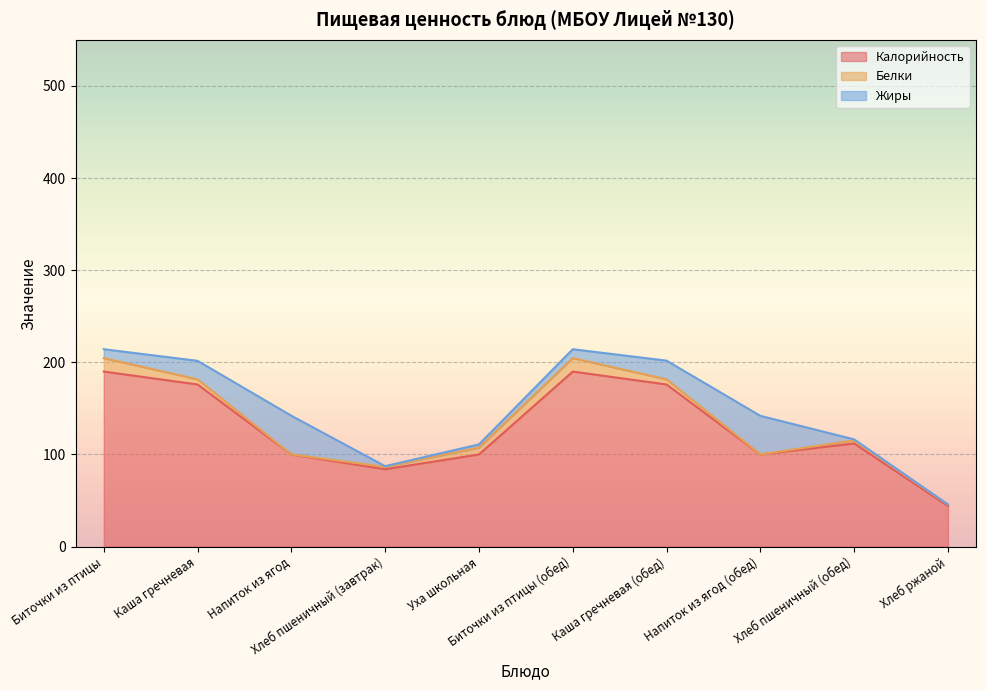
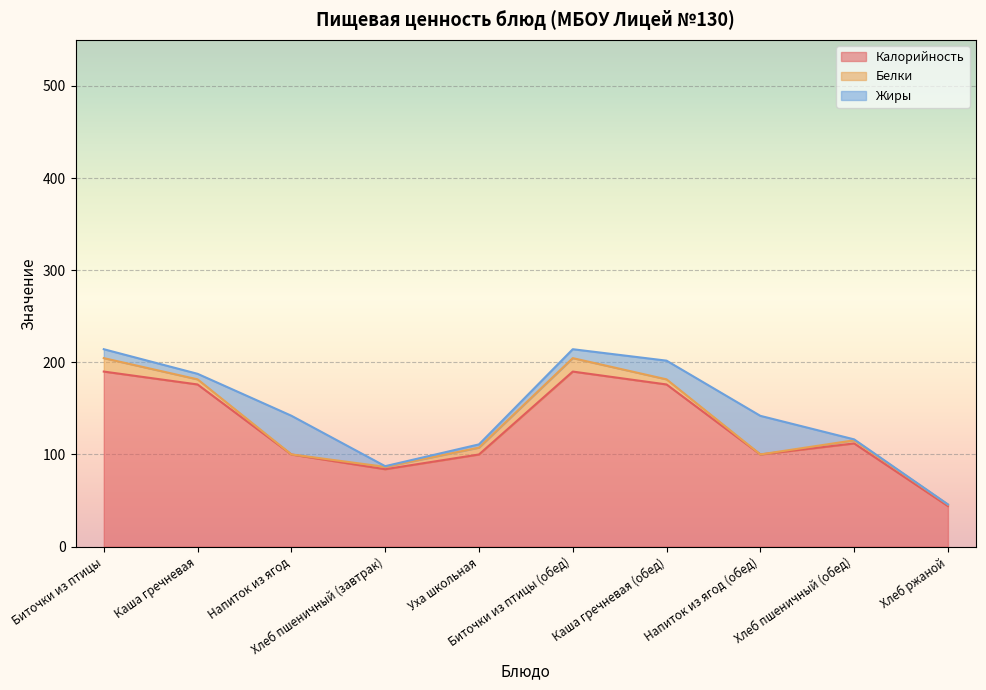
Жиры, Каша гречневая: 20 -> 10
